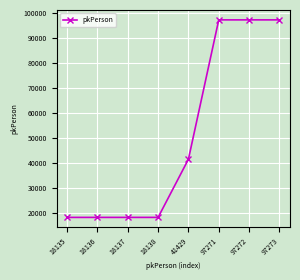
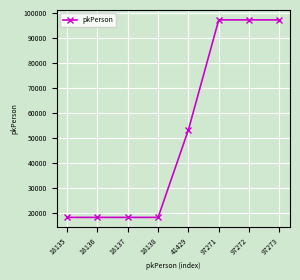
41429: 41000 -> 53000
